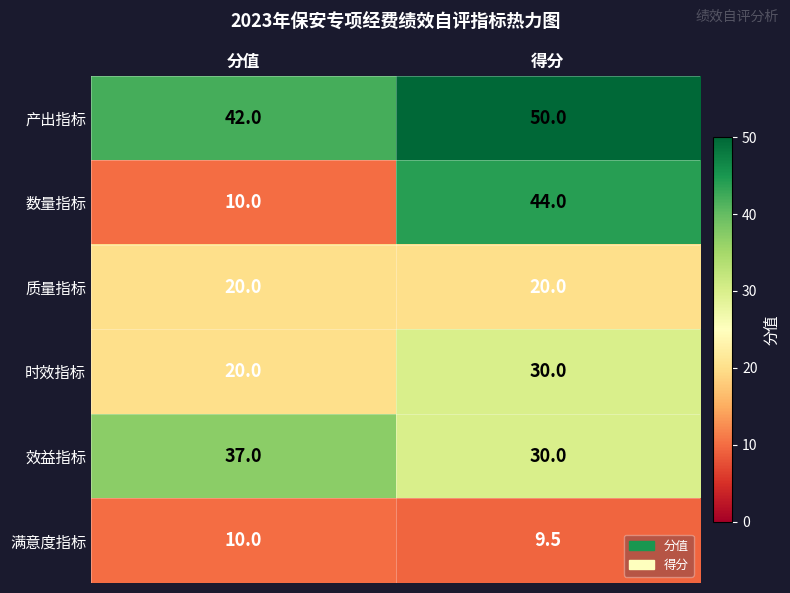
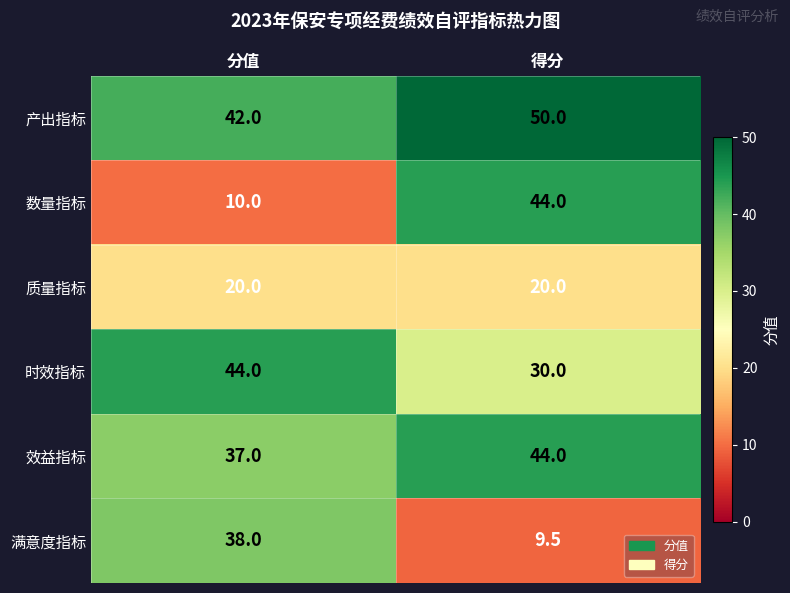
时效指标, 分值: 20.0 -> 44.0
效益指标, 得分: 30.0 -> 44.0
满意度指标, 分值: 10.0 -> 38.0
